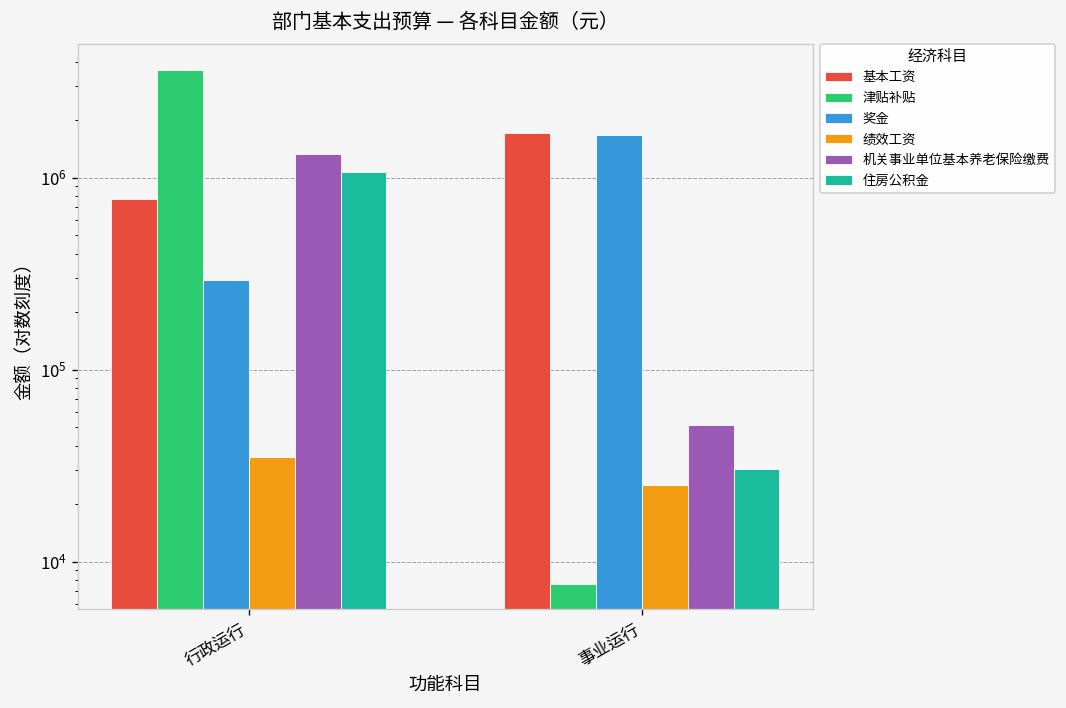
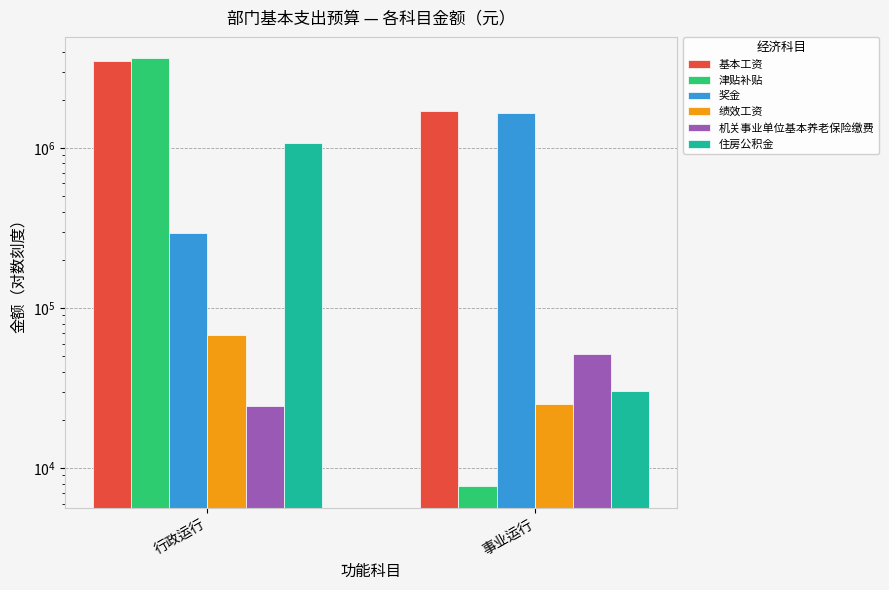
基本工资, 行政运行: 800000 -> 3500000
绩效工资, 行政运行: 35000 -> 68000
机关事业单位基本养老保险缴费, 行政运行: 1300000 -> 24000
